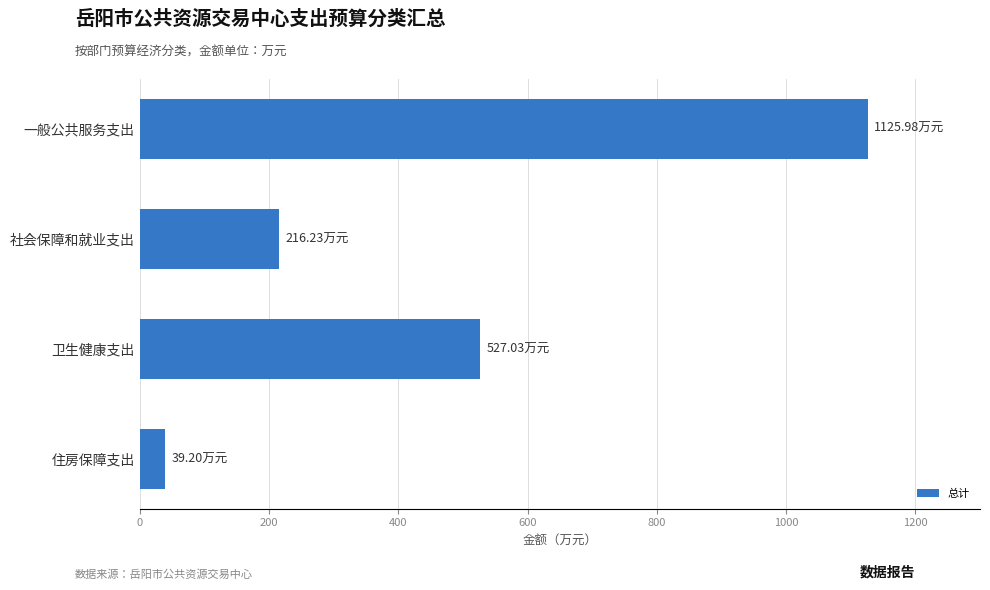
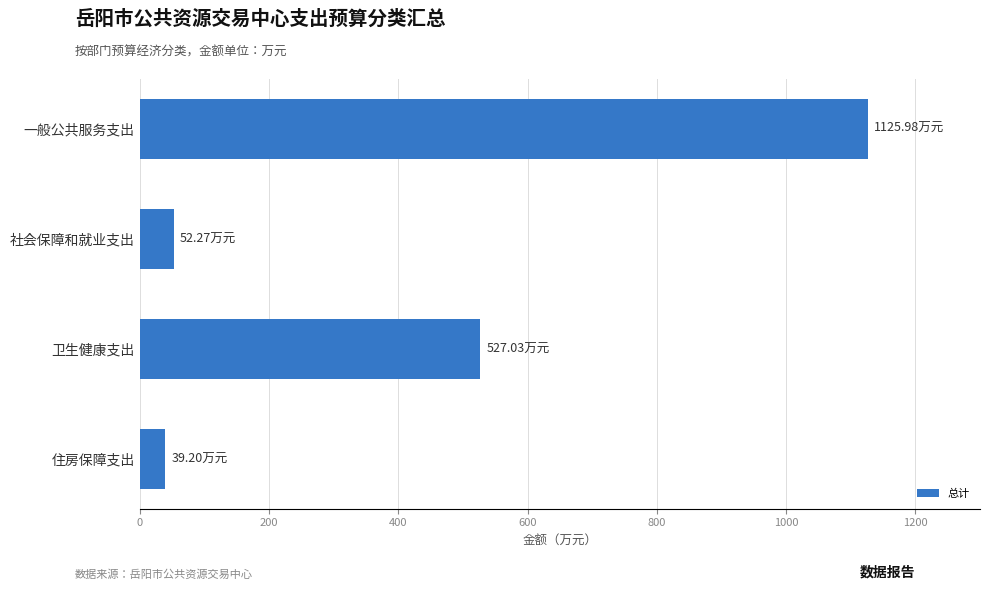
社会保障和就业支出: 216.23 -> 52.27
